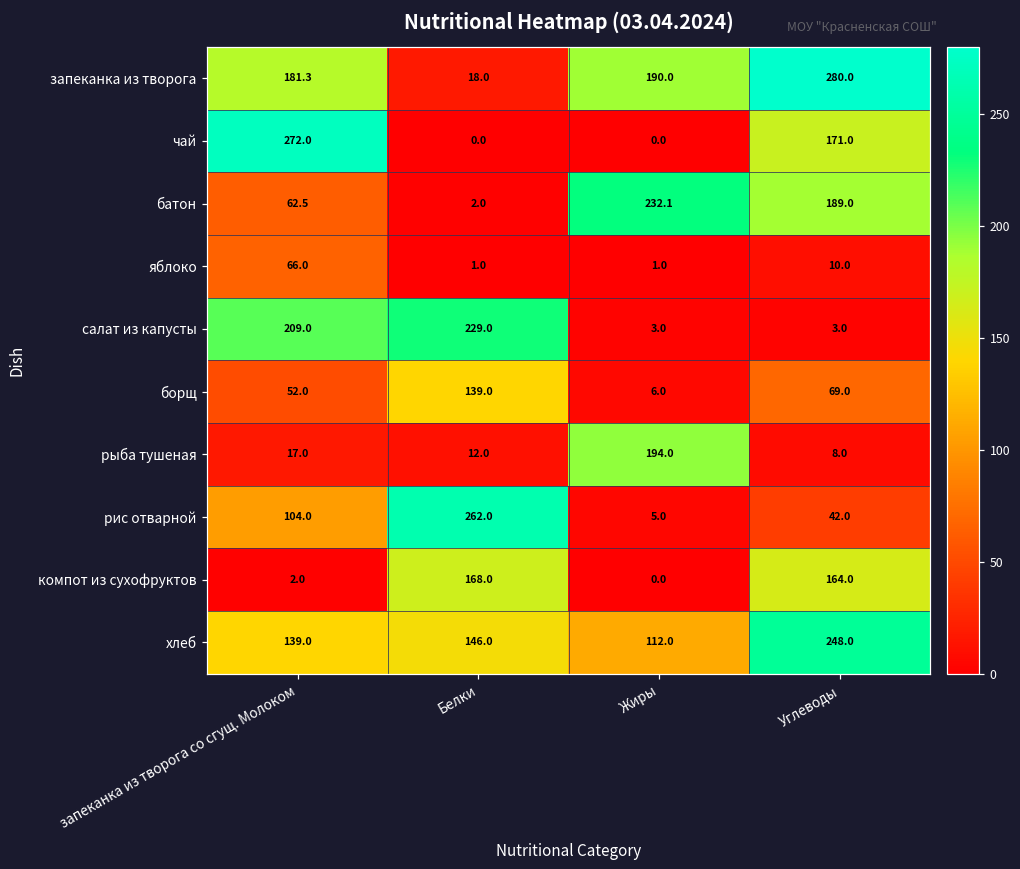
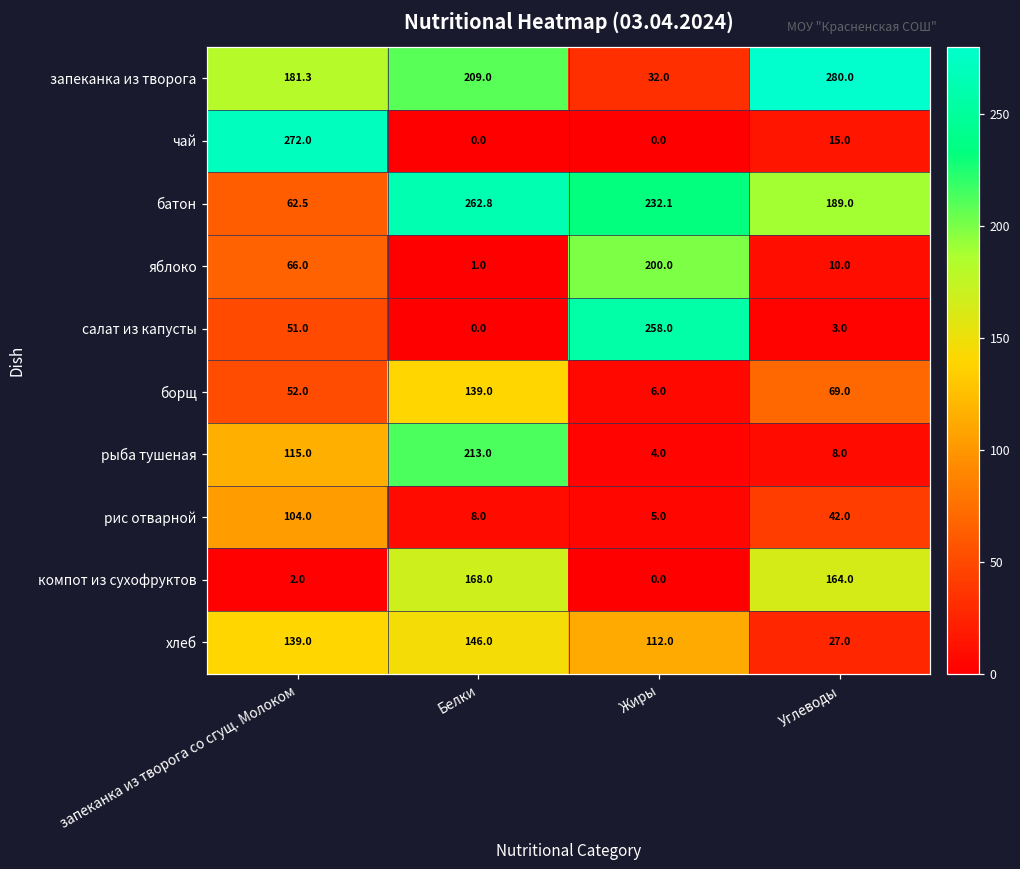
запеканка из творога, Белки: 18.0 -> 209.0
запеканка из творога, Жиры: 190.0 -> 32.0
чай, Углеводы: 171.0 -> 15.0
батон, Белки: 2.0 -> 262.8
яблоко, Жиры: 1.0 -> 200.0
салат из капусты, запеканка из творога со сгущ. Молоком: 209.0 -> 51.0
салат из капусты, Белки: 229.0 -> 0.0
салат из капусты, Жиры: 3.0 -> 258.0
рыба тушеная, запеканка из творога со сгущ. Молоком: 17.0 -> 115.0
рыба тушеная, Белки: 12.0 -> 213.0
рыба тушеная, Жиры: 194.0 -> 4.0
рис отварной, Белки: 262.0 -> 8.0
хлеб, Углеводы: 248.0 -> 27.0
